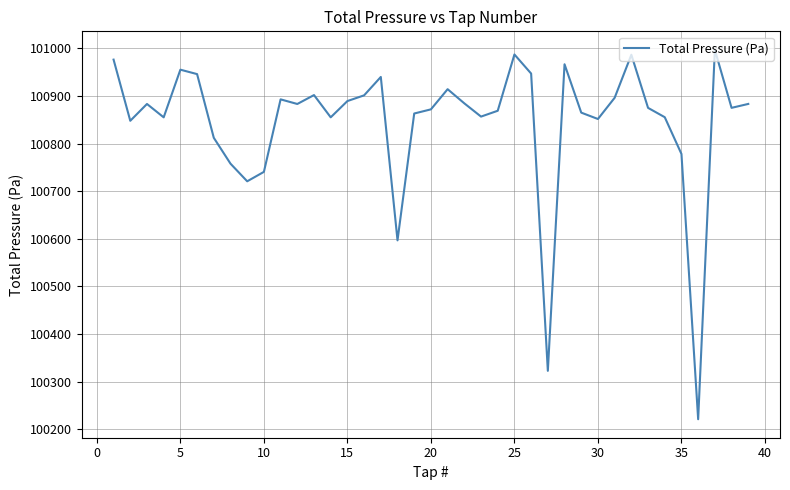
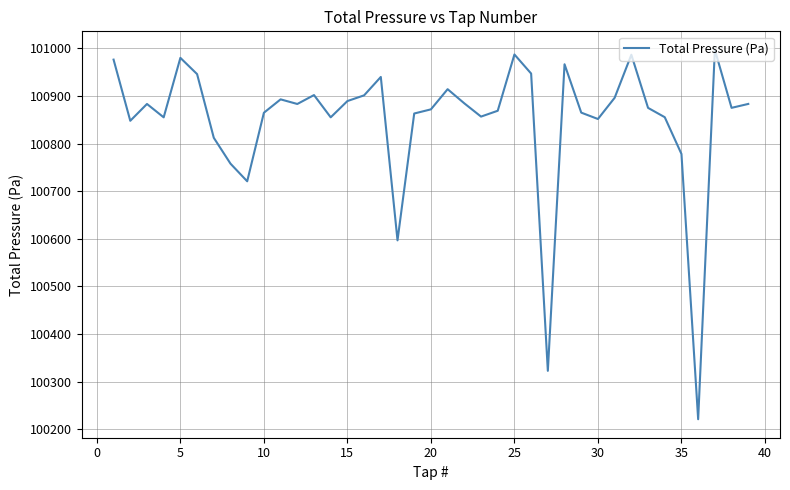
5: 100960 -> 100980
10: 100740 -> 100860
